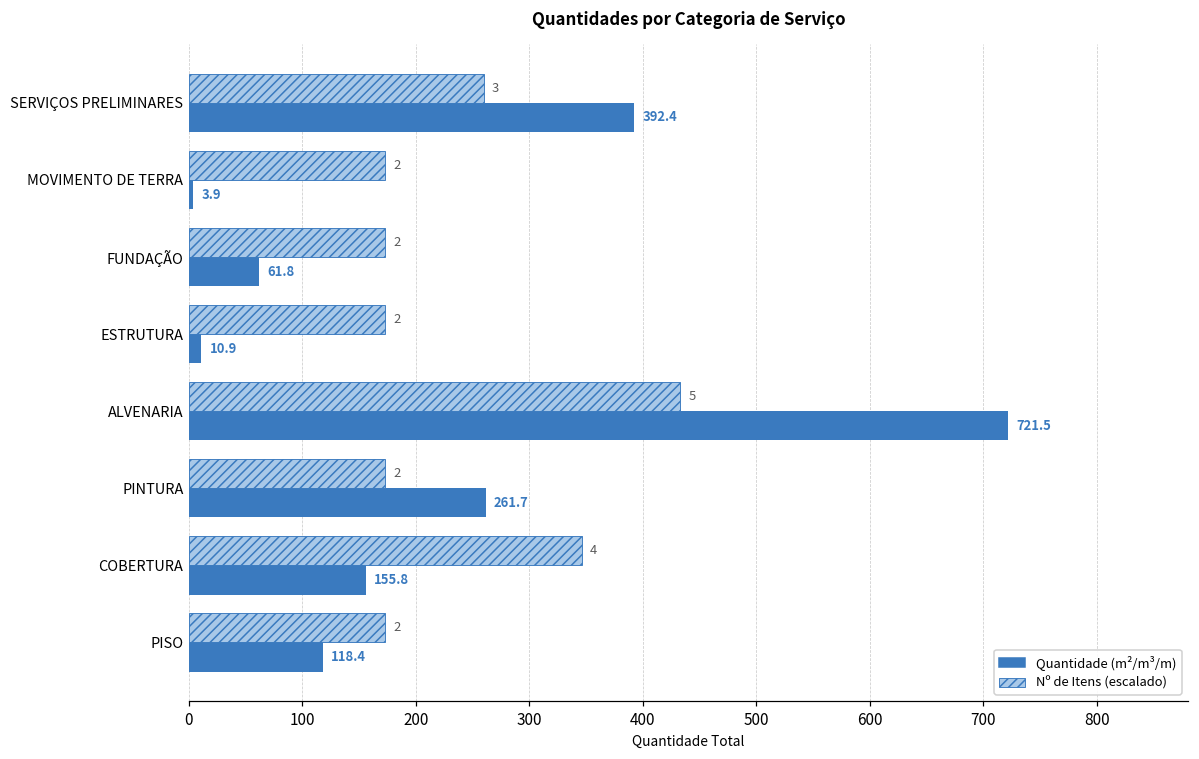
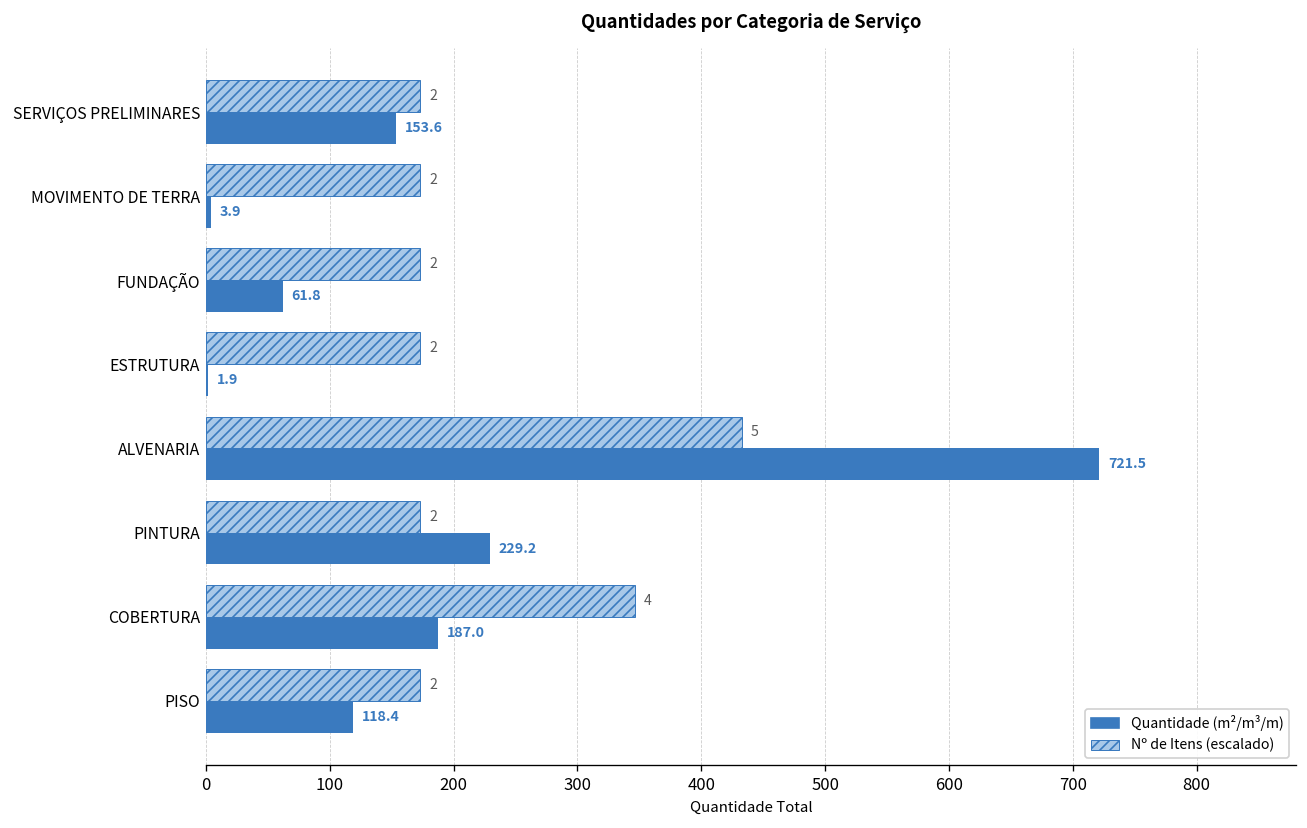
Nº de Itens (escalado), SERVIÇOS PRELIMINARES: 3 -> 2
Quantidade (m²/m³/m), SERVIÇOS PRELIMINARES: 392.4 -> 153.6
Quantidade (m²/m³/m), ESTRUTURA: 10.9 -> 1.9
Quantidade (m²/m³/m), PINTURA: 261.7 -> 229.2
Quantidade (m²/m³/m), COBERTURA: 155.8 -> 187.0
